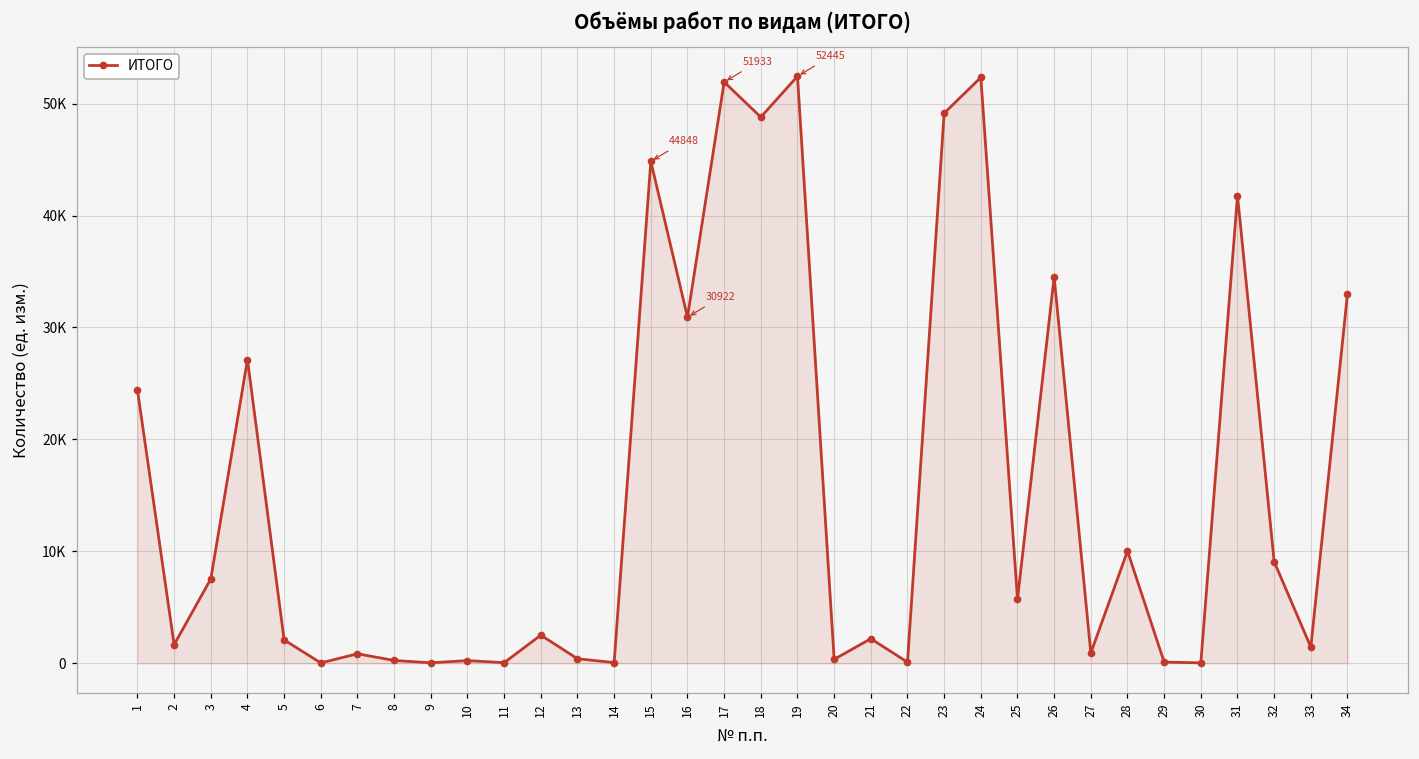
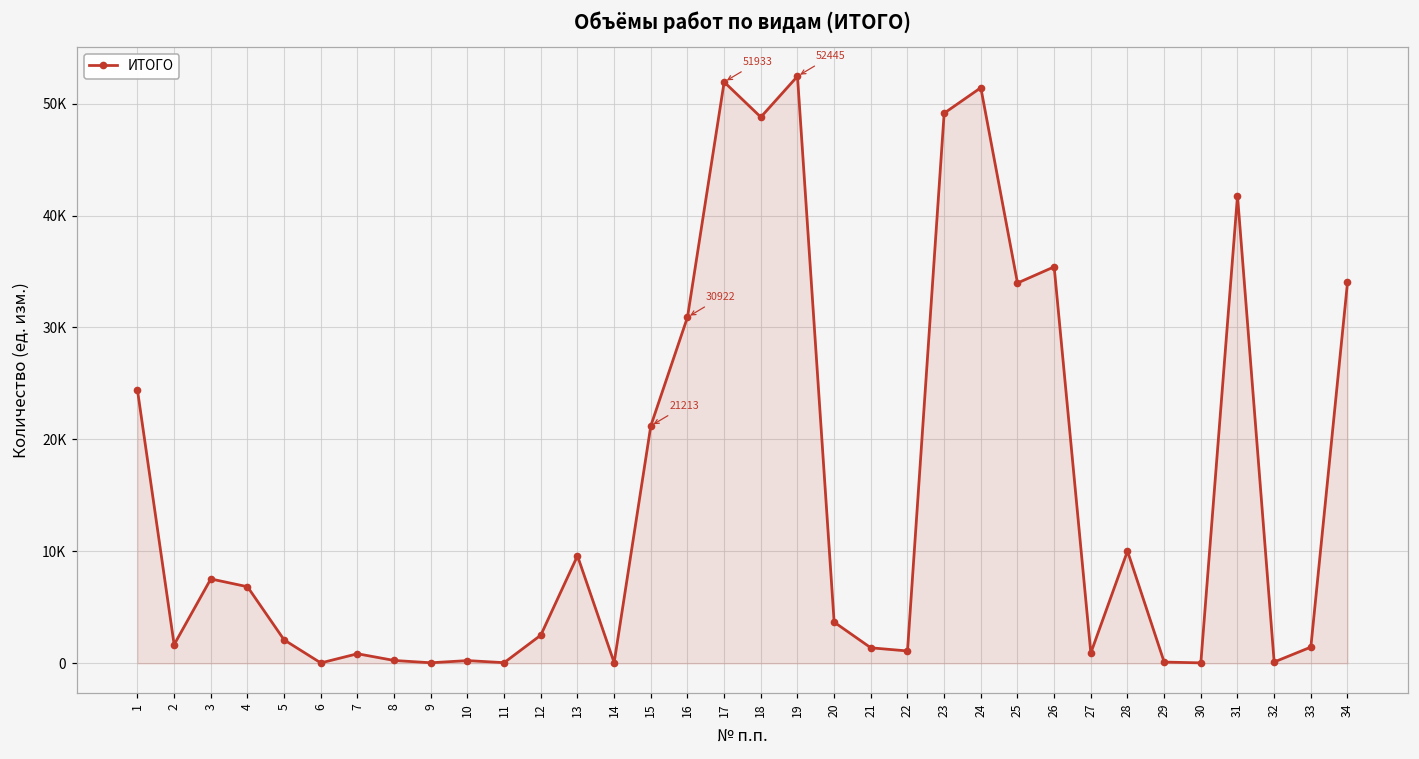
4: 27100 -> 6800
13: 400 -> 9600
15: 44848 -> 21213
20: 400 -> 3700
21: 2200 -> 1400
22: 100 -> 1100
24: 52300 -> 51400
25: 5700 -> 34000
26: 34500 -> 35400
32: 9100 -> 100
34: 33000 -> 34000
